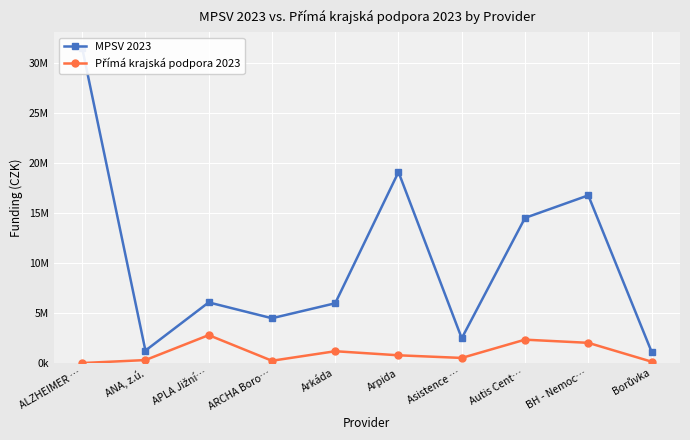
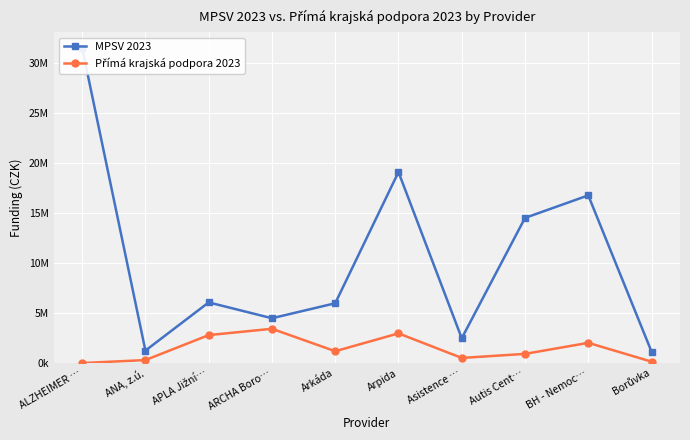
Přímá krajská podpora 2023, ARCHA Boro…: 0 -> 3000000
Přímá krajská podpora 2023, Arpida: 1000000 -> 3000000
Přímá krajská podpora 2023, Autis Cent…: 2000000 -> 1000000
